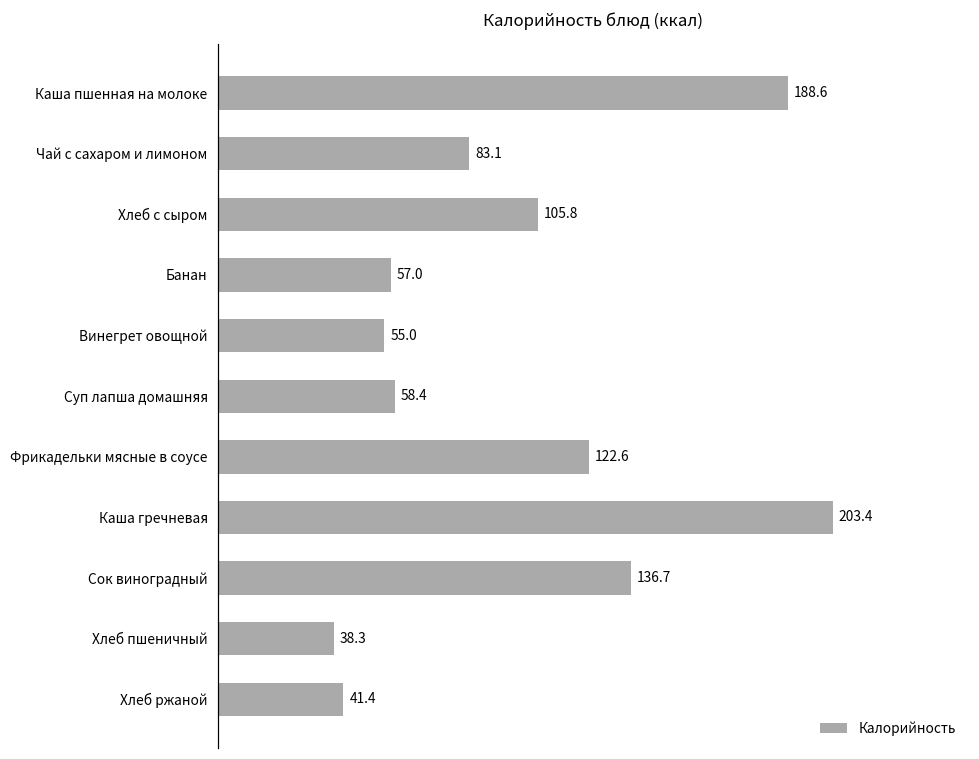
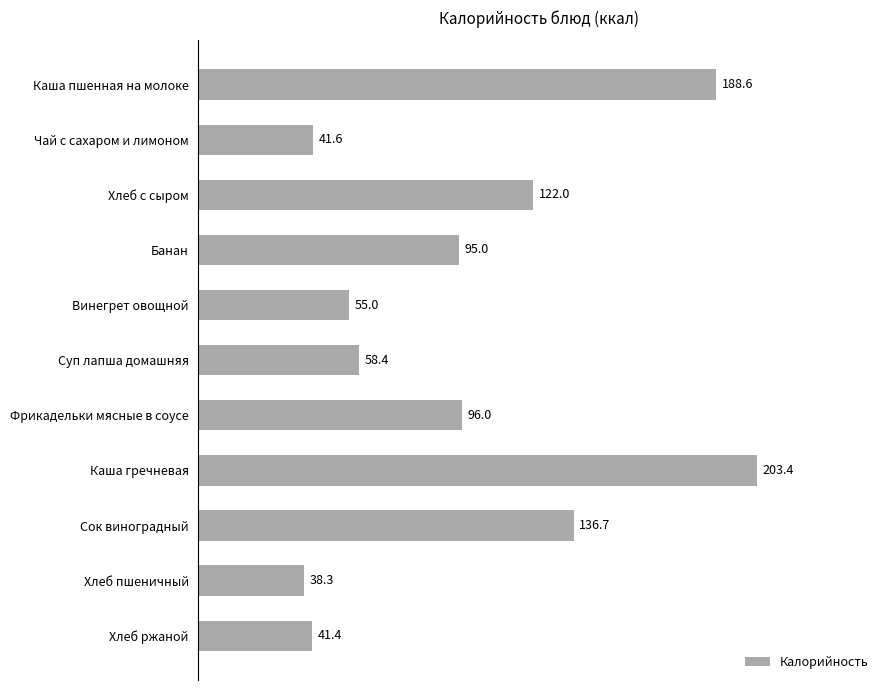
Чай с сахаром и лимоном: 83.1 -> 41.6
Хлеб с сыром: 105.8 -> 122.0
Банан: 57.0 -> 95.0
Фрикадельки мясные в соусе: 122.6 -> 96.0
